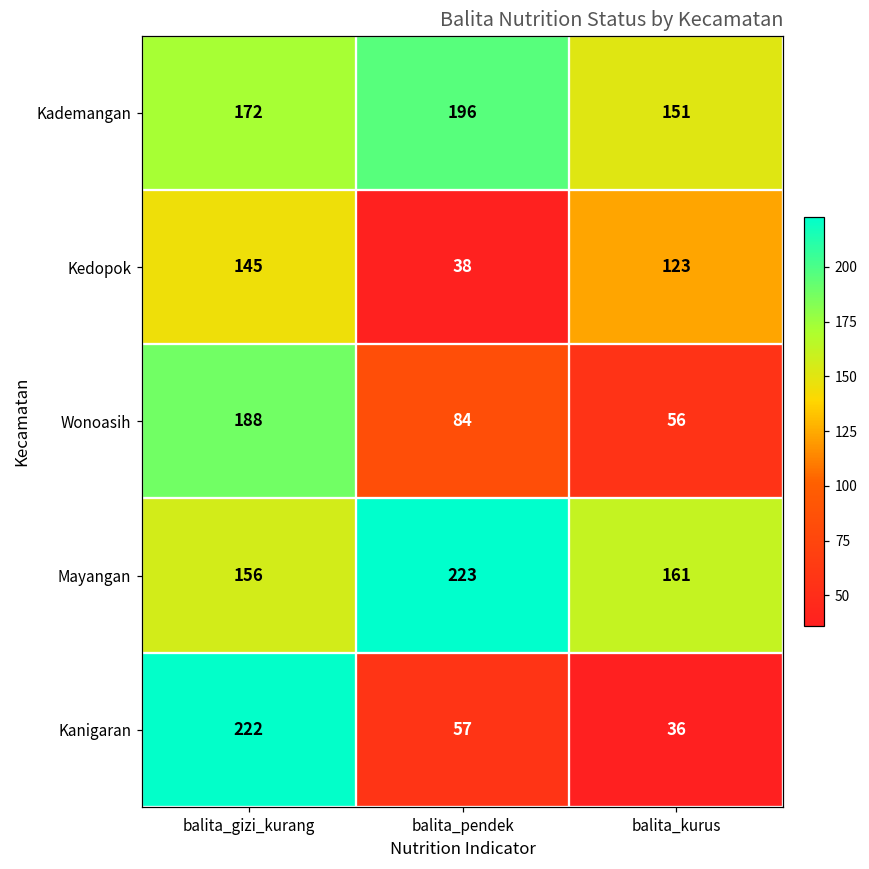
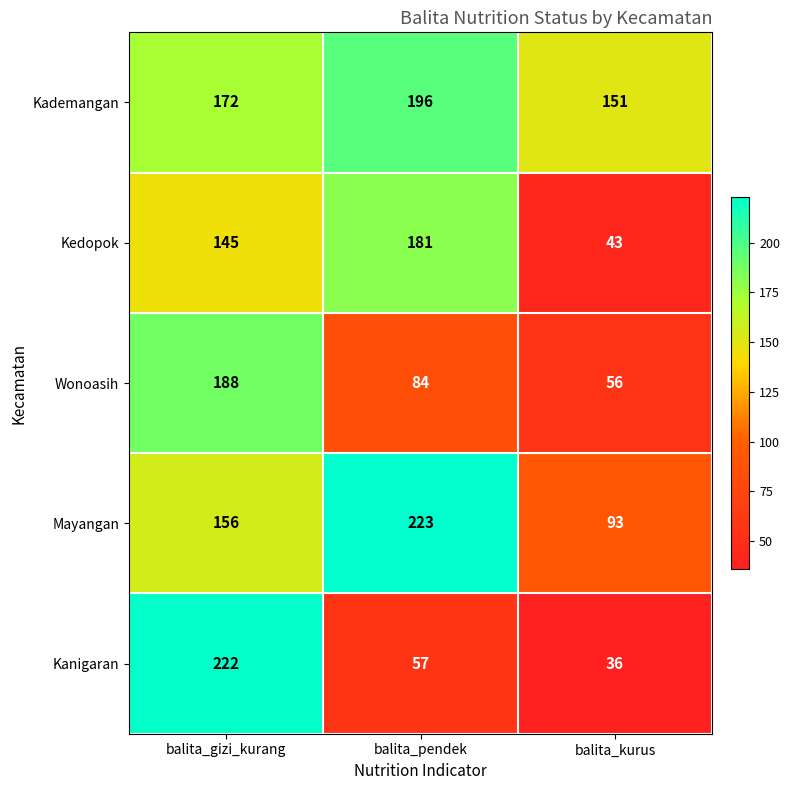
Kedopok, balita_pendek: 38 -> 181
Kedopok, balita_kurus: 123 -> 43
Mayangan, balita_kurus: 161 -> 93
